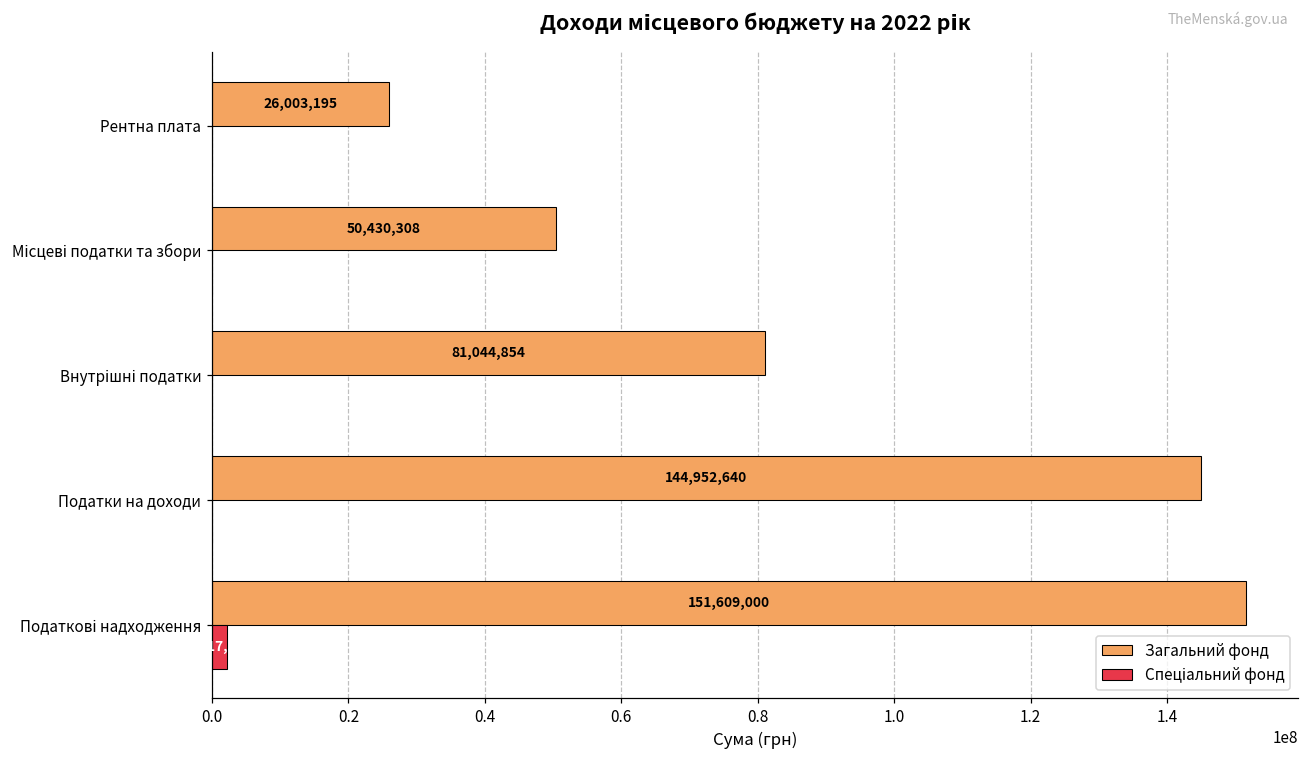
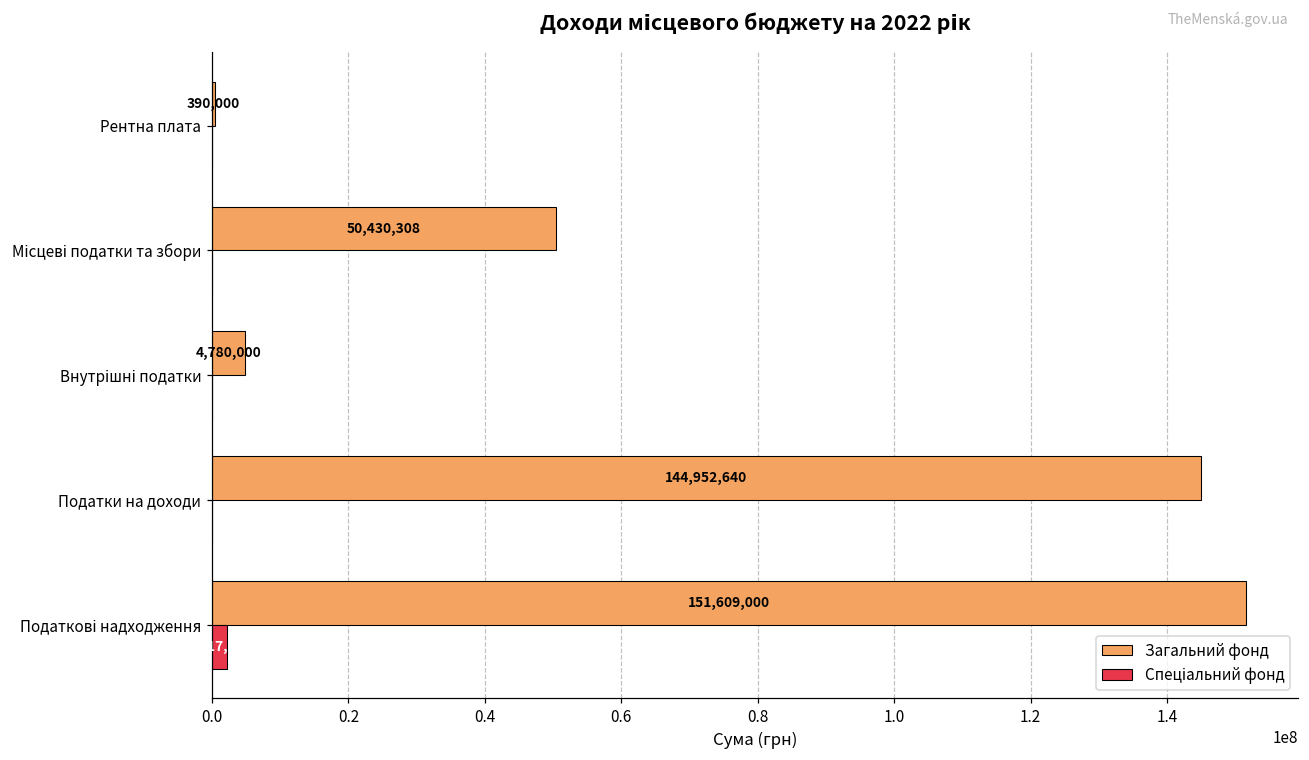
Загальний фонд, Рентна плата: 26,003,195 -> 390,000
Загальний фонд, Внутрішні податки: 81,044,854 -> 4,780,000
